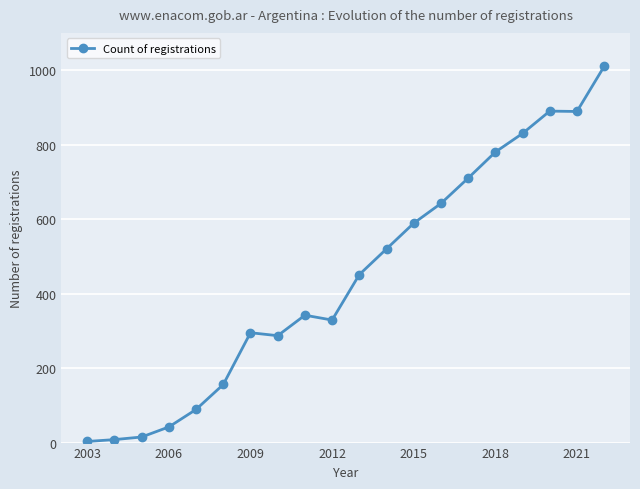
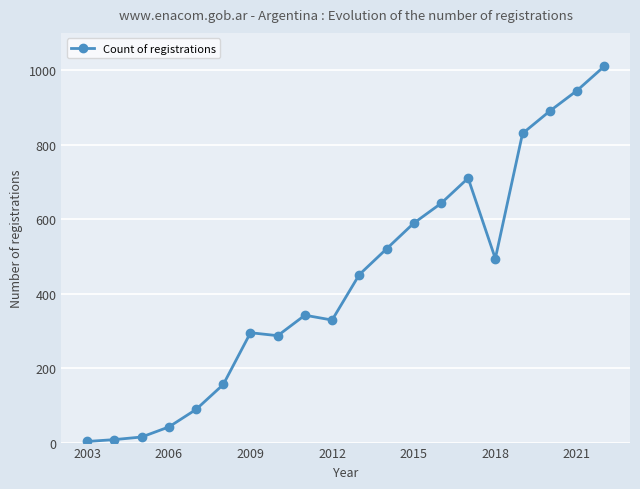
2018: 780 -> 490
2021: 890 -> 950
